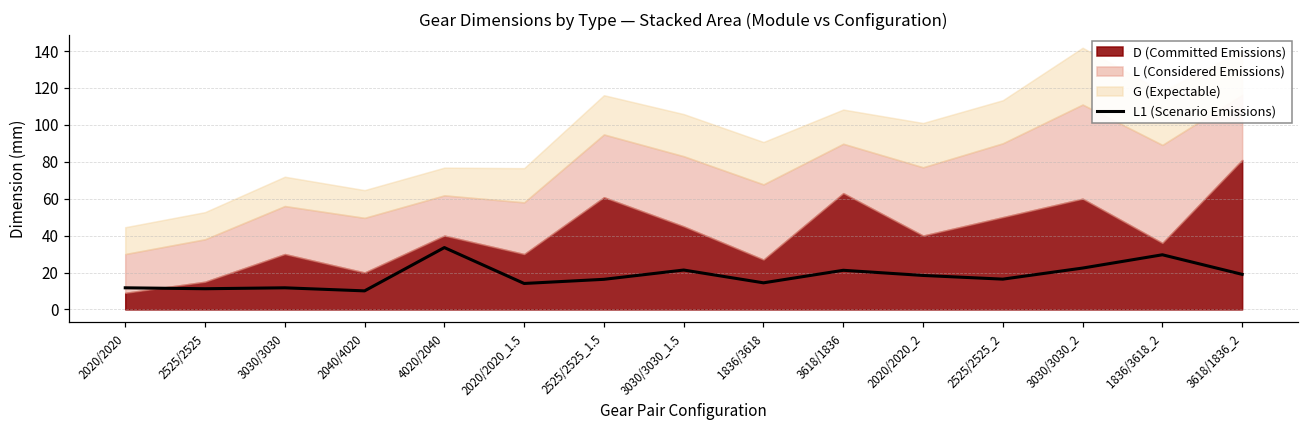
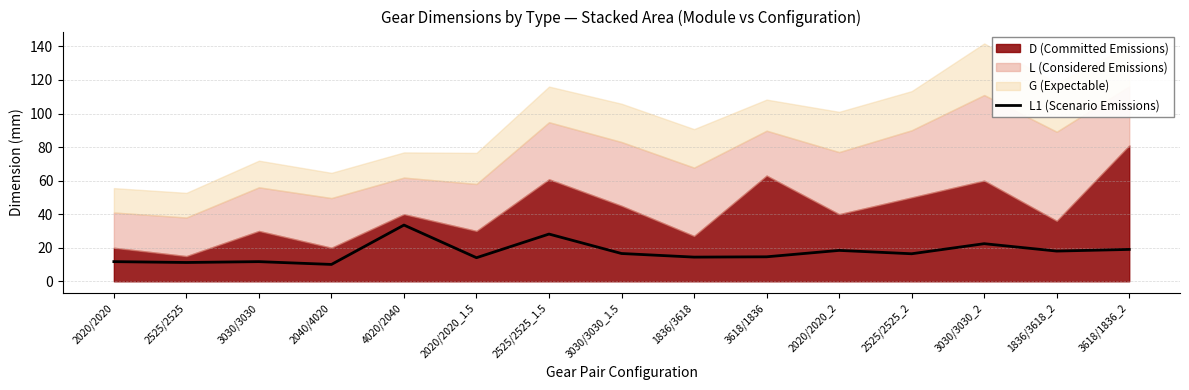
D (Committed Emissions), 2020/2020: 9 -> 20
L1 (Scenario Emissions), 2525/2525_1.5: 16 -> 28
L1 (Scenario Emissions), 3030/3030_1.5: 21 -> 17
L1 (Scenario Emissions), 3618/1836: 21 -> 15
L1 (Scenario Emissions), 1836/3618_2: 30 -> 18
